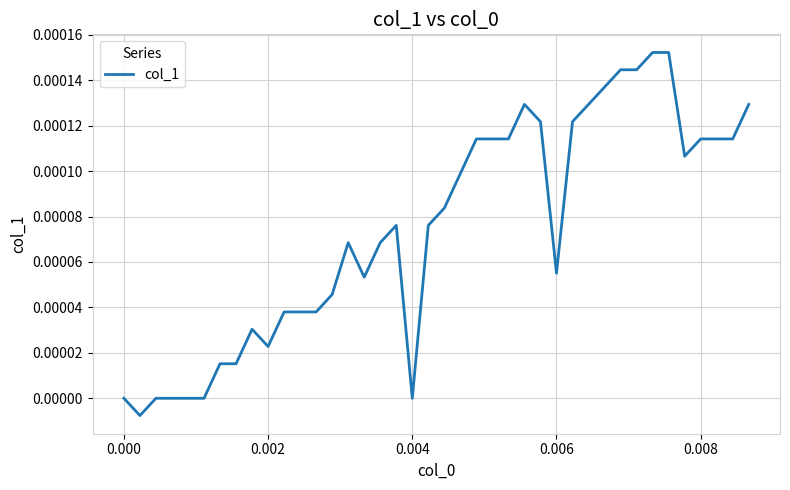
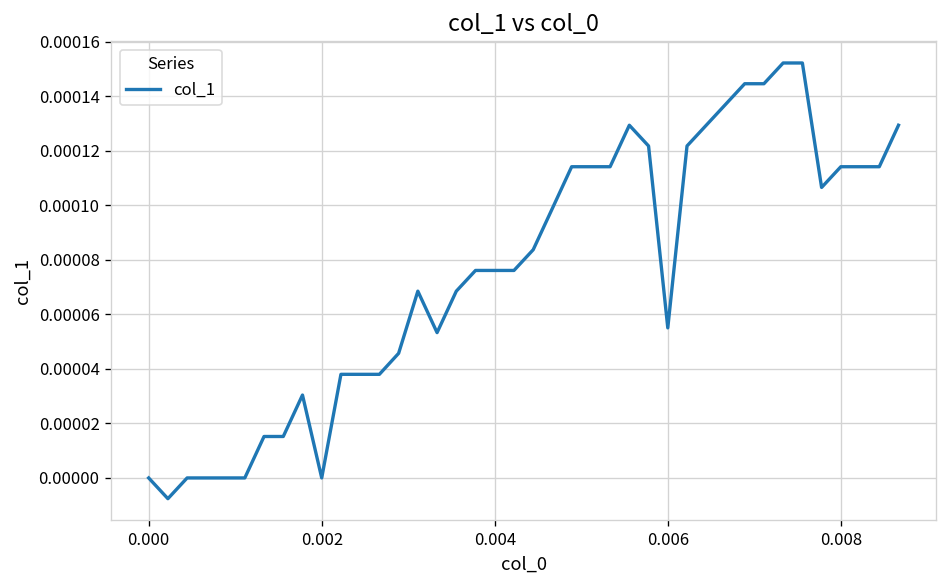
0.002: 0.00002 -> 0.00000
0.004: 0.0000 -> 0.0001
